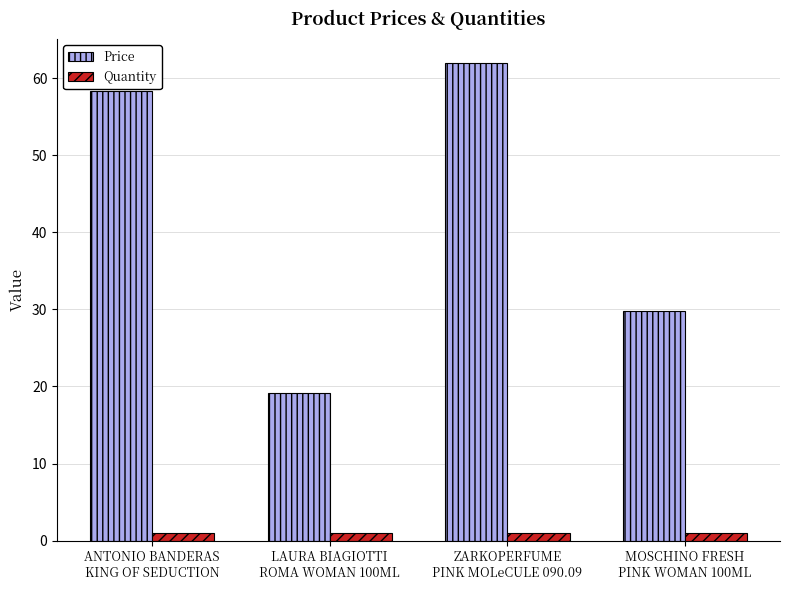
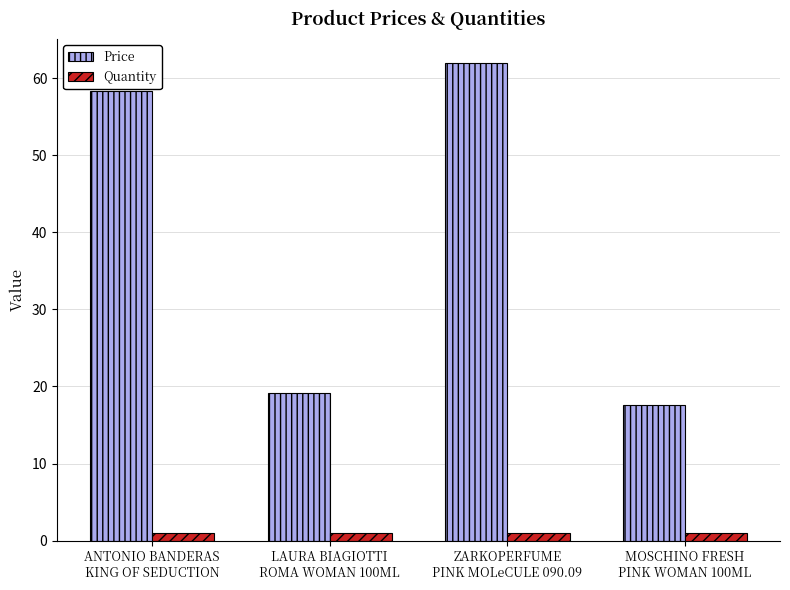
Price, MOSCHINO FRESH PINK WOMAN 100ML: 30 -> 18
